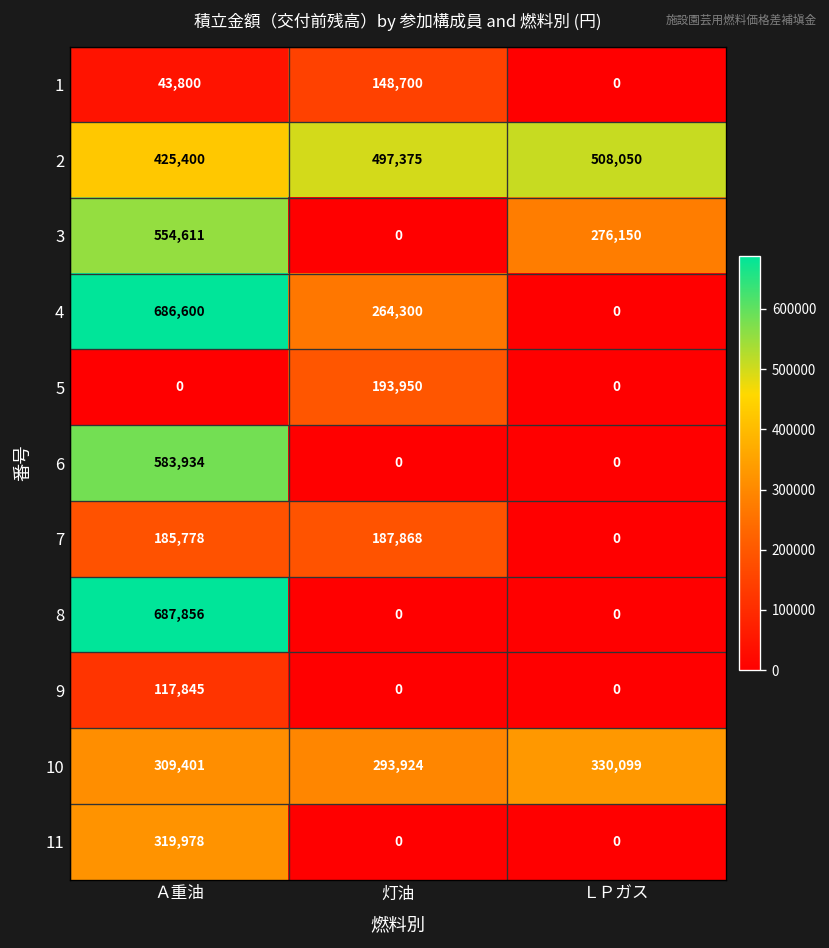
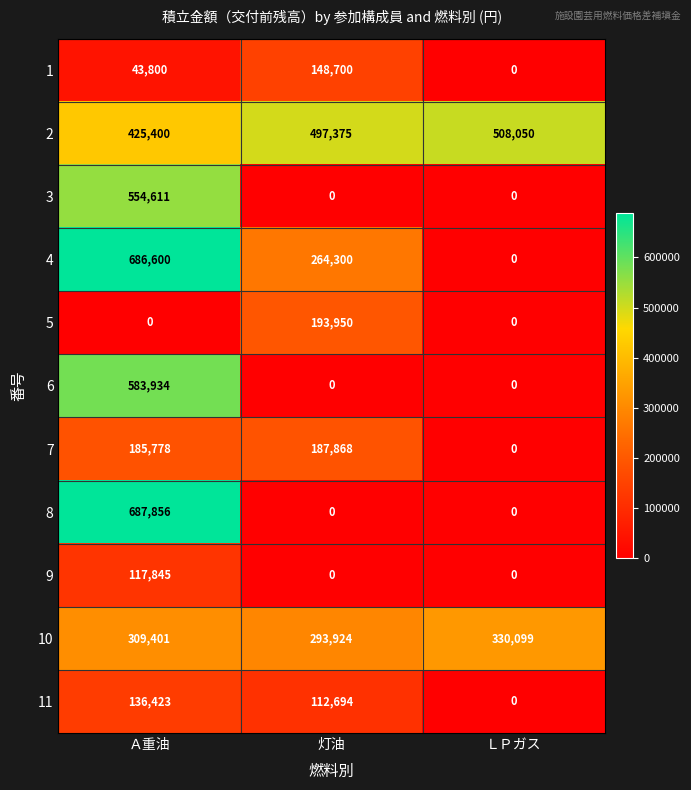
3, ＬＰガス: 276,150 -> 0
11, Ａ重油: 319,978 -> 136,423
11, 灯油: 0 -> 112,694
